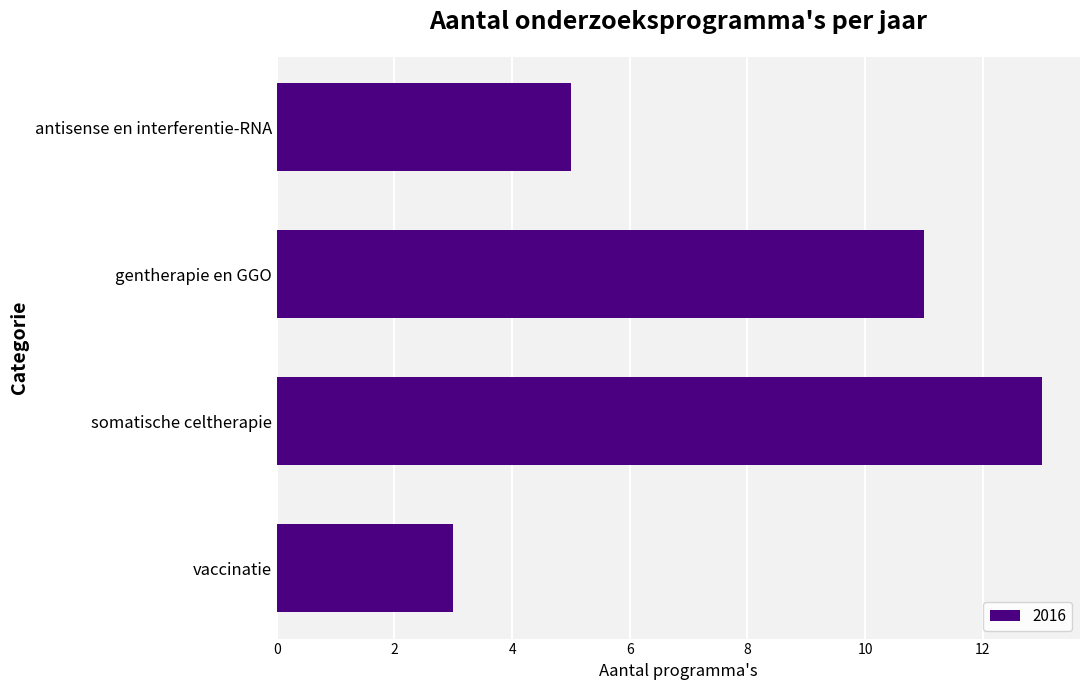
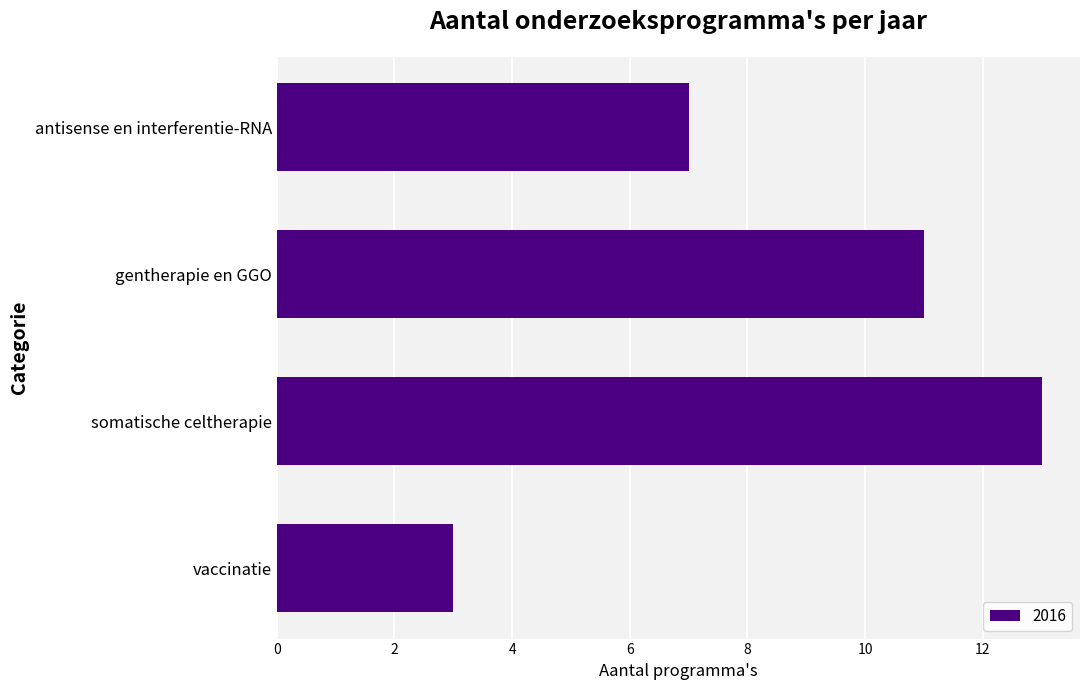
antisense en interferentie-RNA: 5 -> 7
